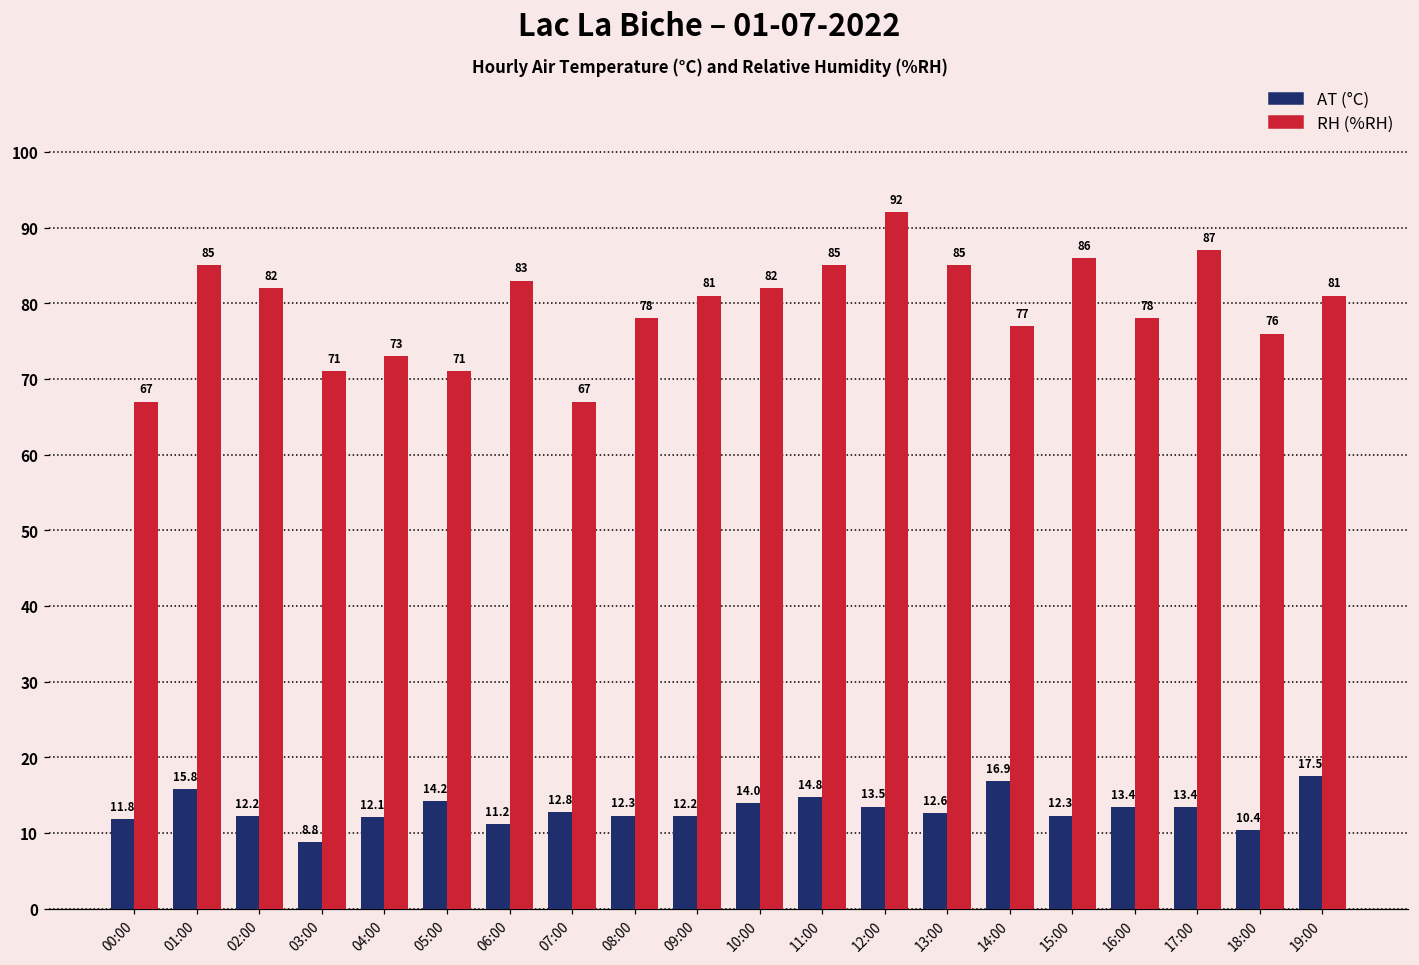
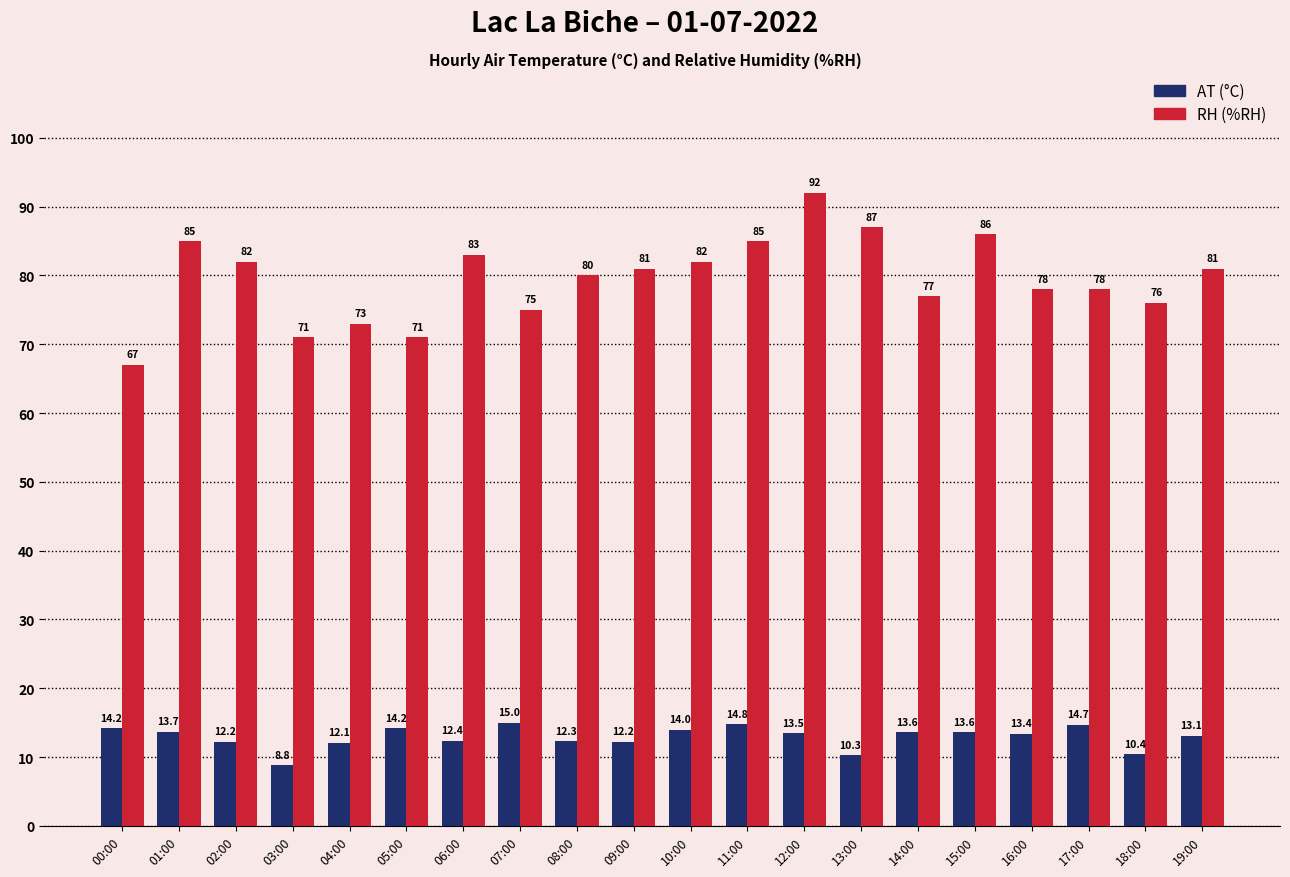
AT (°C), 00:00: 11.8 -> 14.2
AT (°C), 01:00: 15.8 -> 13.7
AT (°C), 06:00: 11.2 -> 12.4
AT (°C), 07:00: 12.8 -> 15.0
RH (%RH), 07:00: 67 -> 75
RH (%RH), 08:00: 78 -> 80
AT (°C), 13:00: 12.6 -> 10.3
RH (%RH), 13:00: 85 -> 87
AT (°C), 14:00: 16.9 -> 13.6
AT (°C), 15:00: 12.3 -> 13.6
AT (°C), 17:00: 13.4 -> 14.7
RH (%RH), 17:00: 87 -> 78
AT (°C), 19:00: 17.5 -> 13.1
